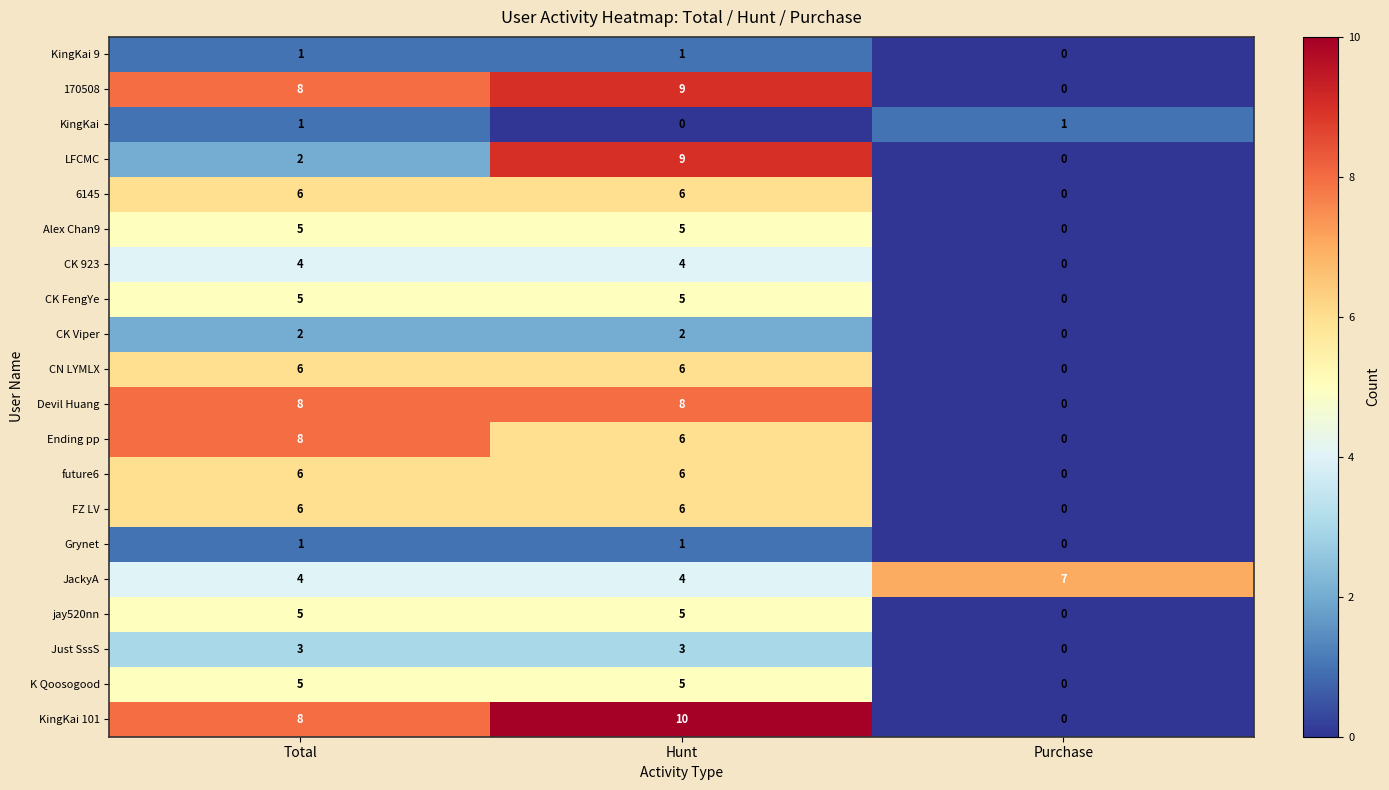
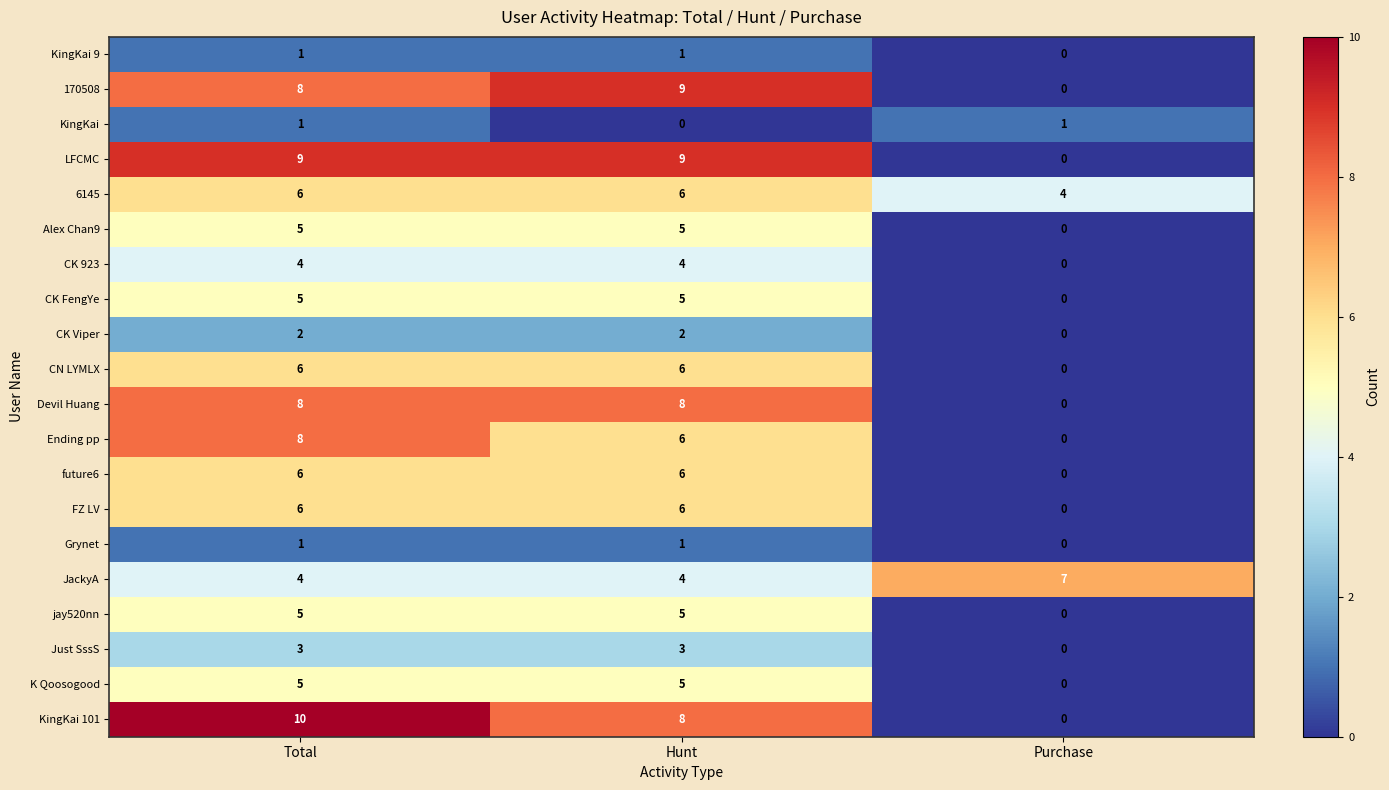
LFCMC, Total: 2 -> 9
6145, Purchase: 0 -> 4
KingKai 101, Total: 8 -> 10
KingKai 101, Hunt: 10 -> 8
